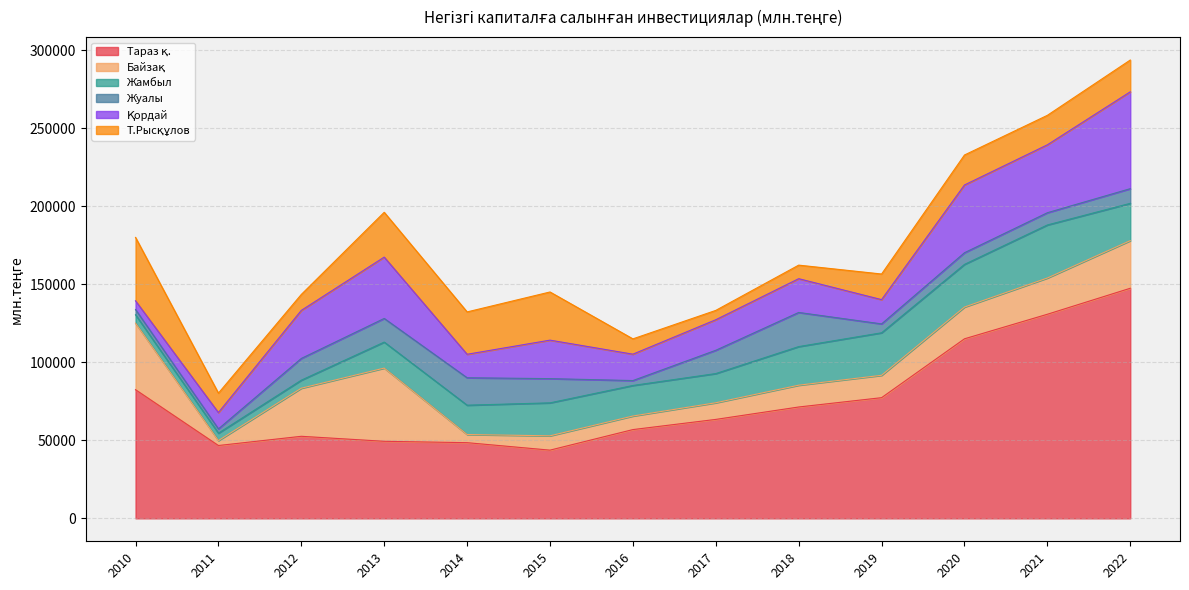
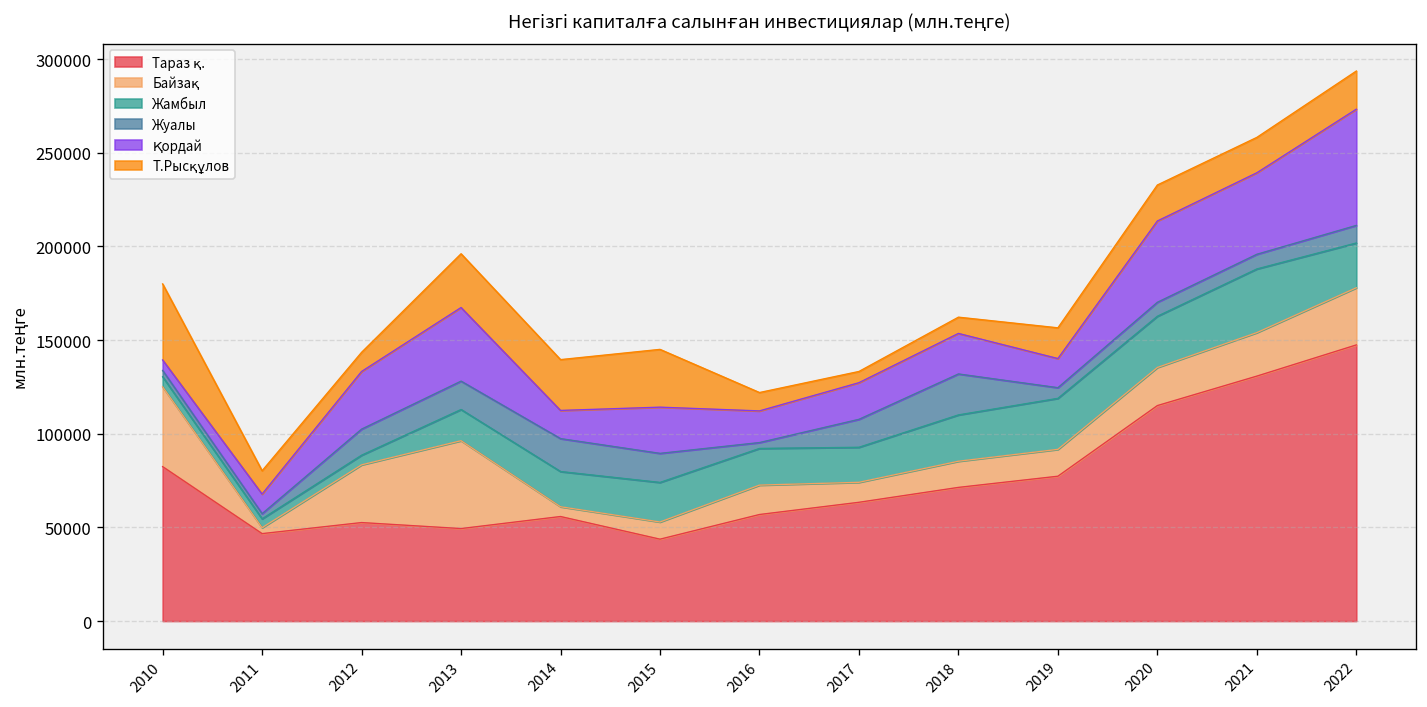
Тараз қ., 2014: 48000 -> 56000
Байзақ, 2016: 9000 -> 16000
